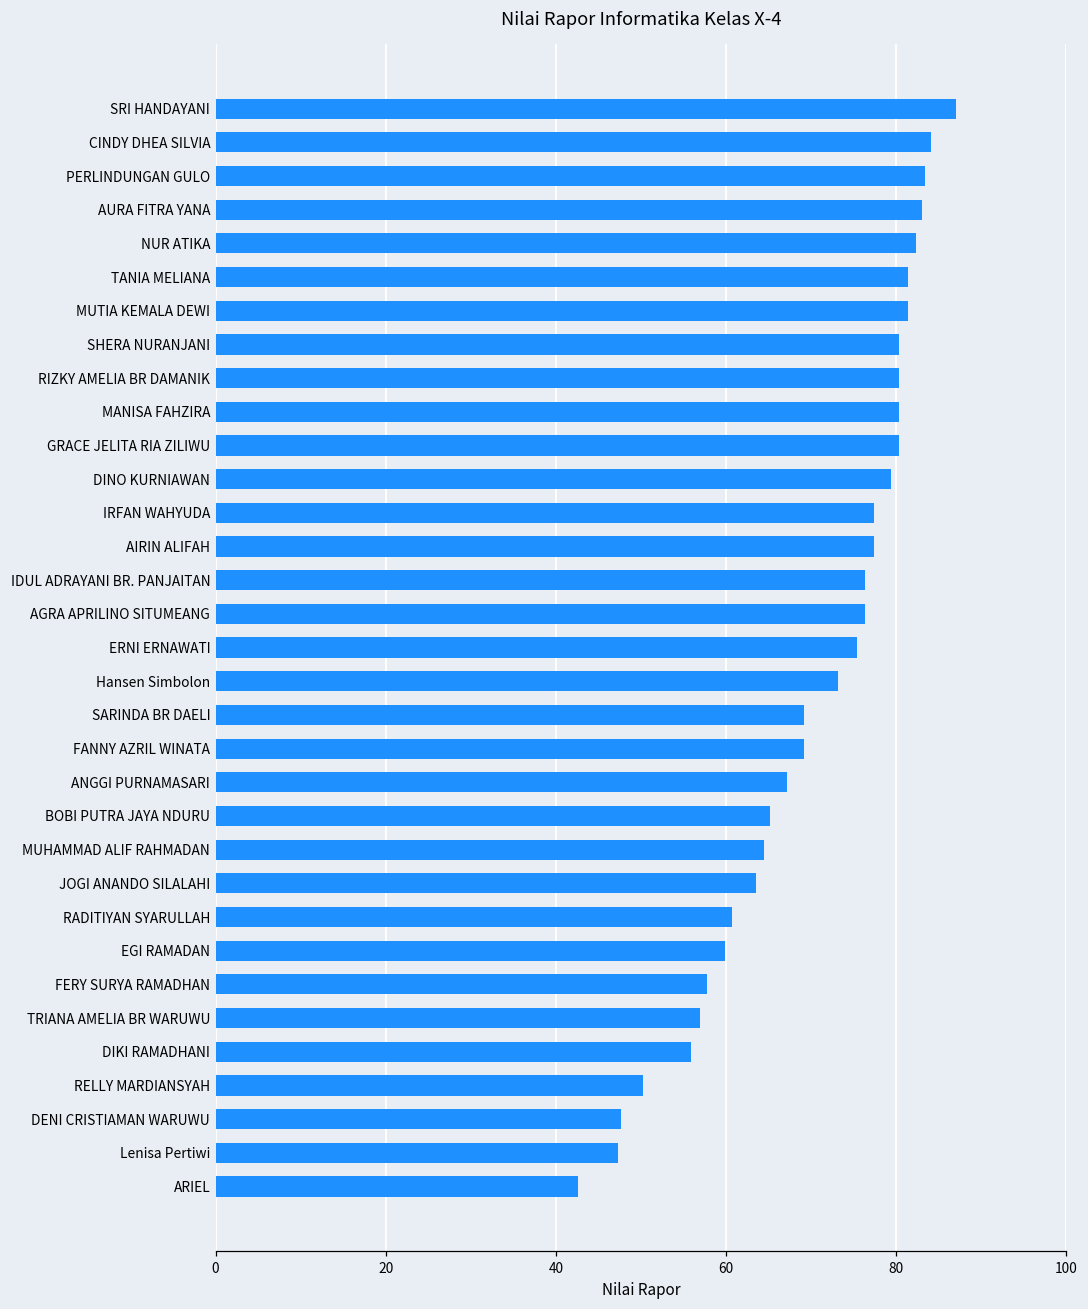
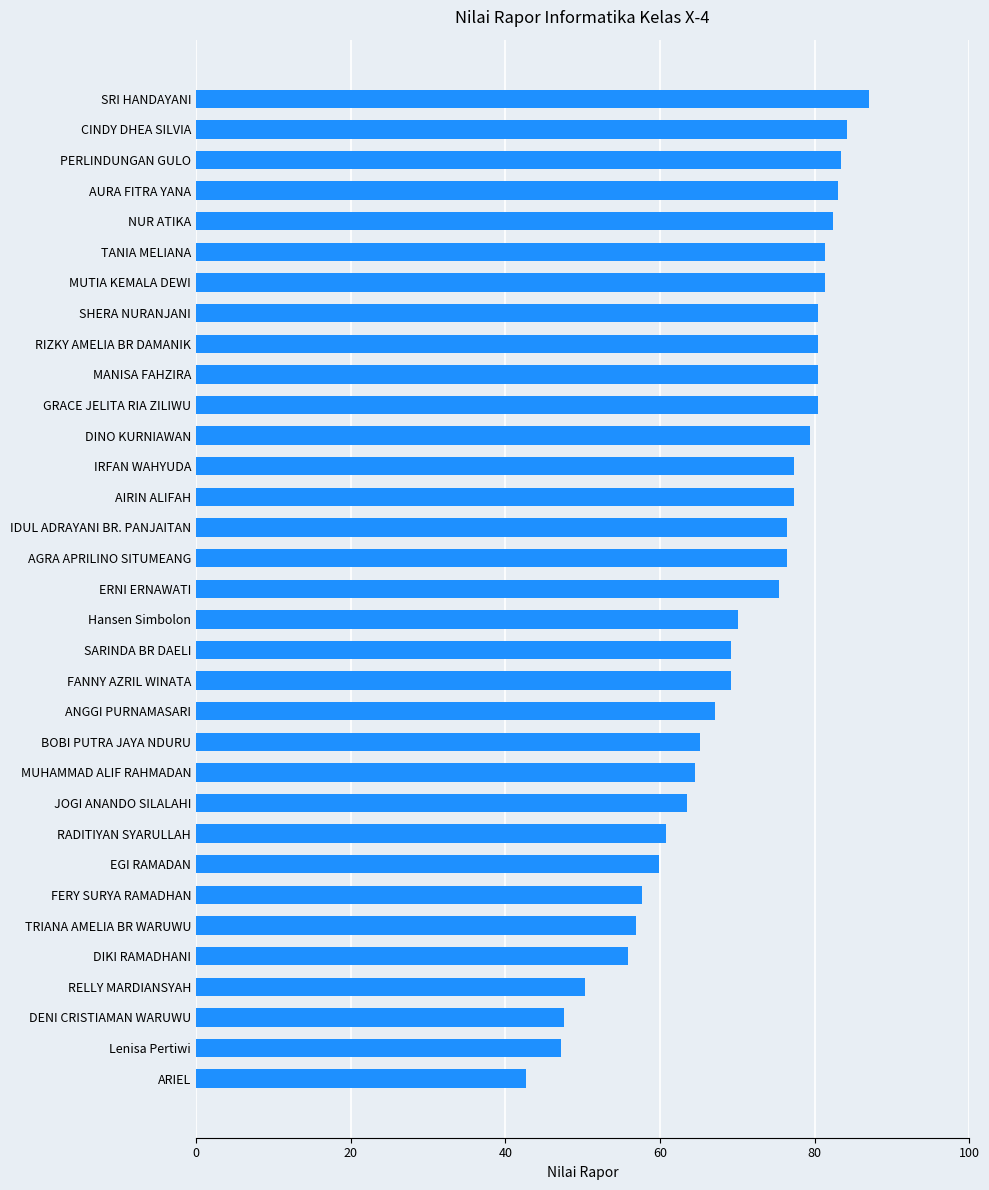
Hansen Simbolon: 73 -> 70
